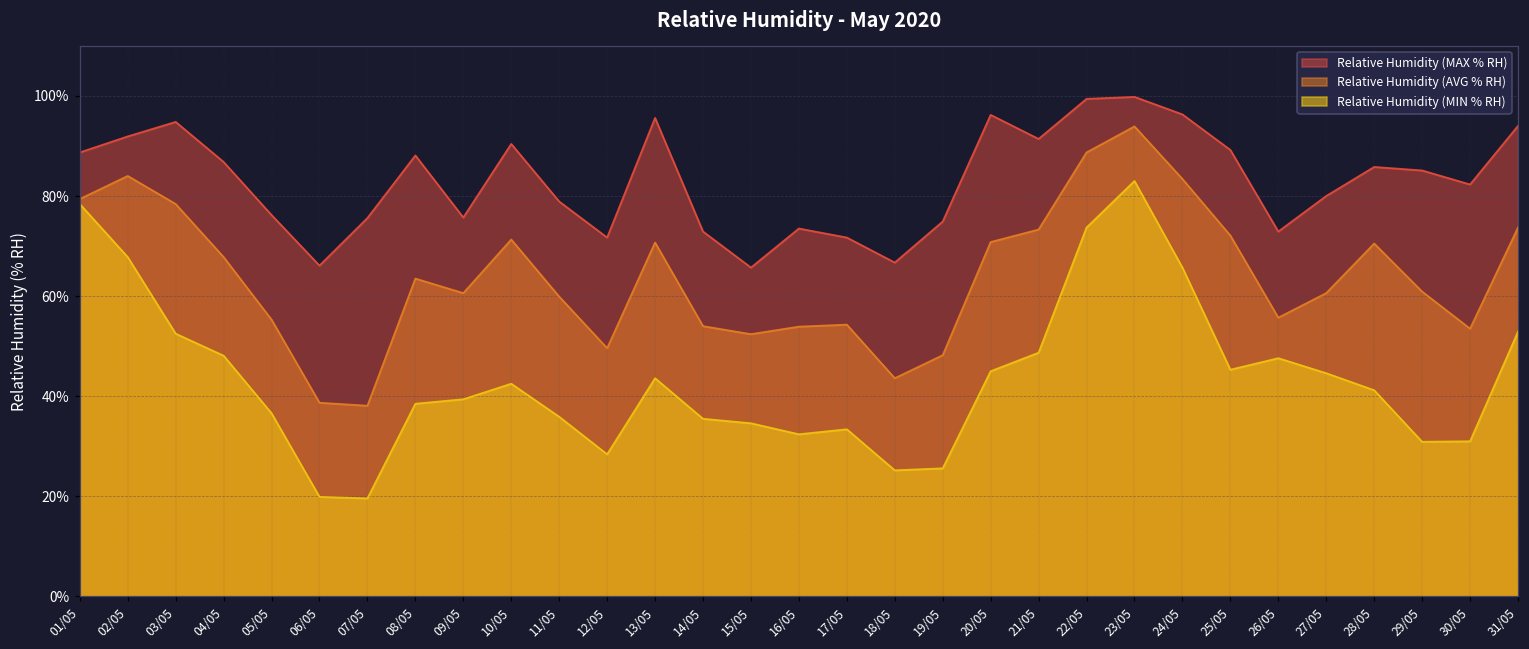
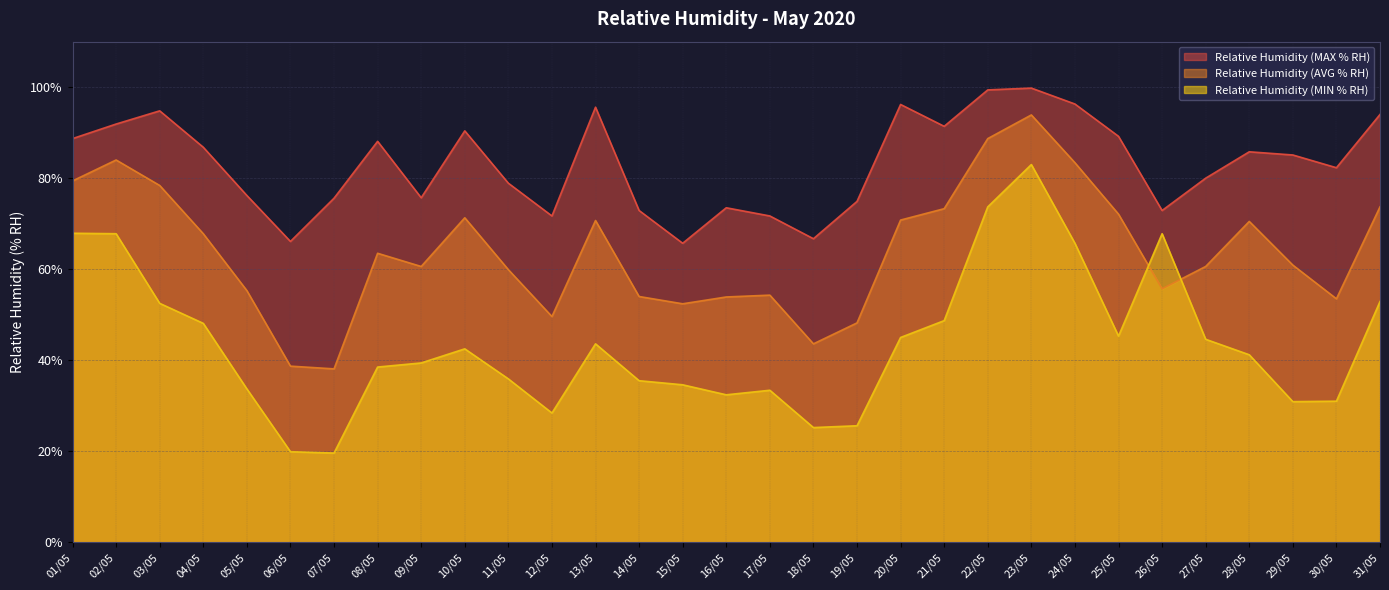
Relative Humidity (MIN % RH), 01/05: 78% -> 68%
Relative Humidity (MIN % RH), 05/05: 37% -> 34%
Relative Humidity (MIN % RH), 26/05: 48% -> 68%
